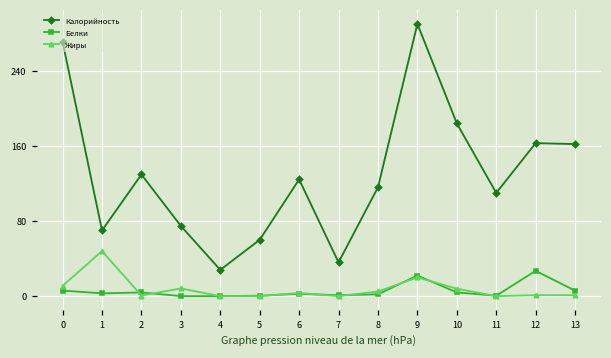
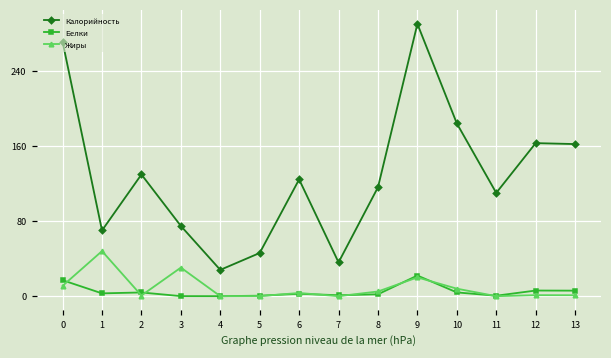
Белки, 0: 10 -> 20
Жиры, 3: 10 -> 30
Калорийность, 5: 60 -> 50
Белки, 12: 30 -> 10
